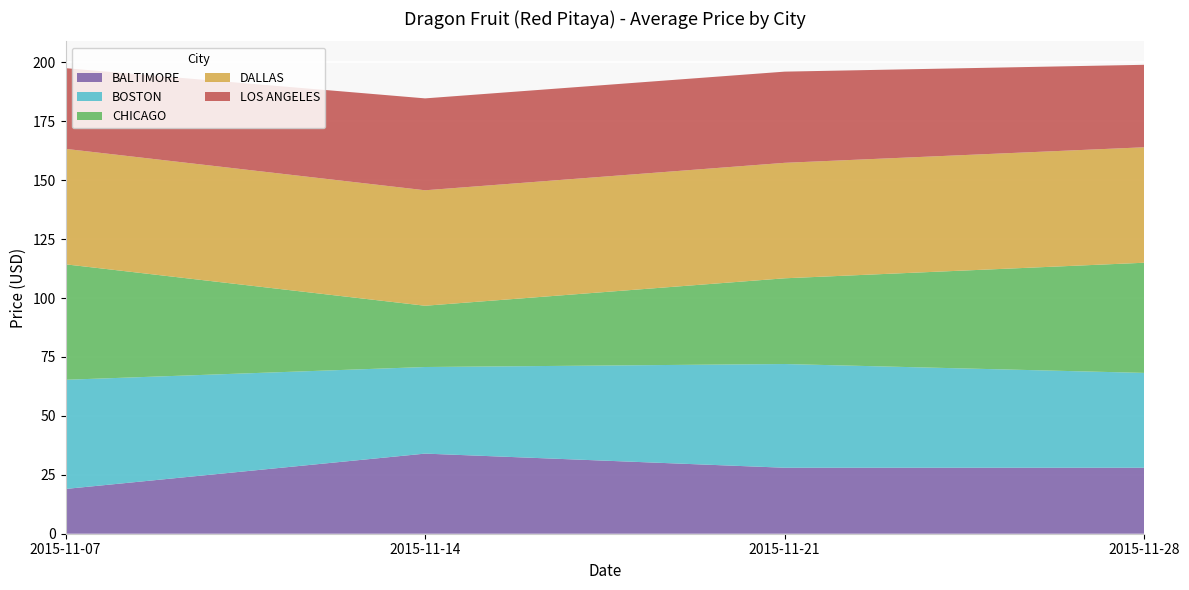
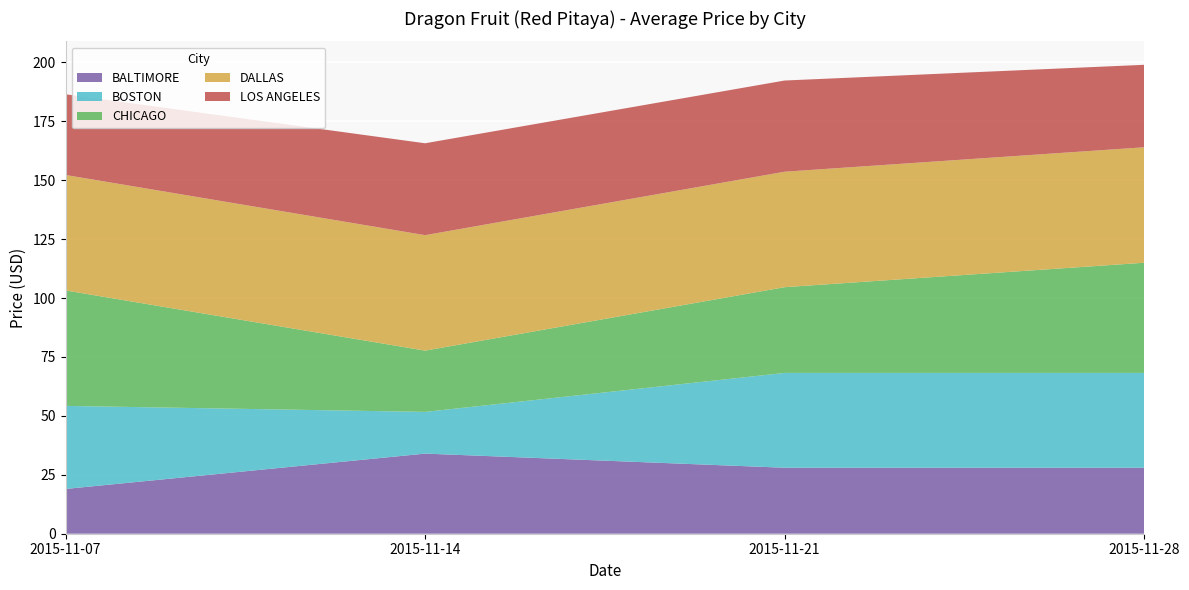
BOSTON, 2015-11-07: 46 -> 35
BOSTON, 2015-11-14: 37 -> 18
BOSTON, 2015-11-21: 44 -> 40
